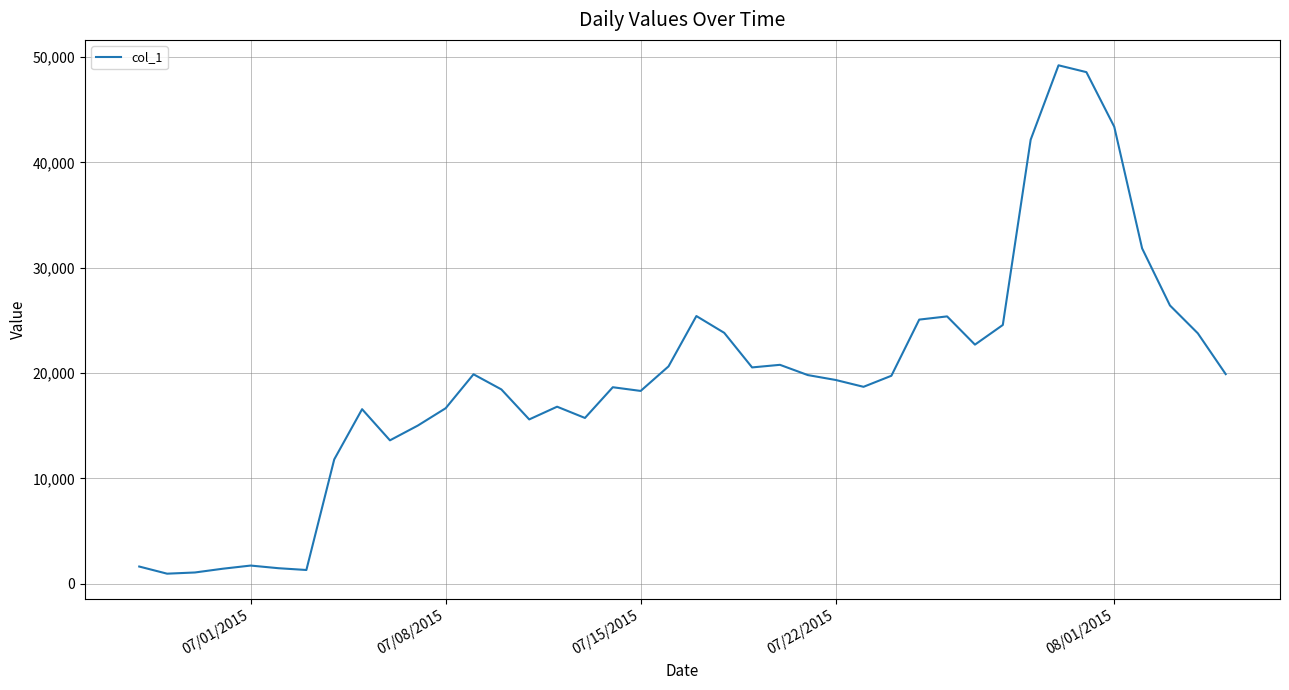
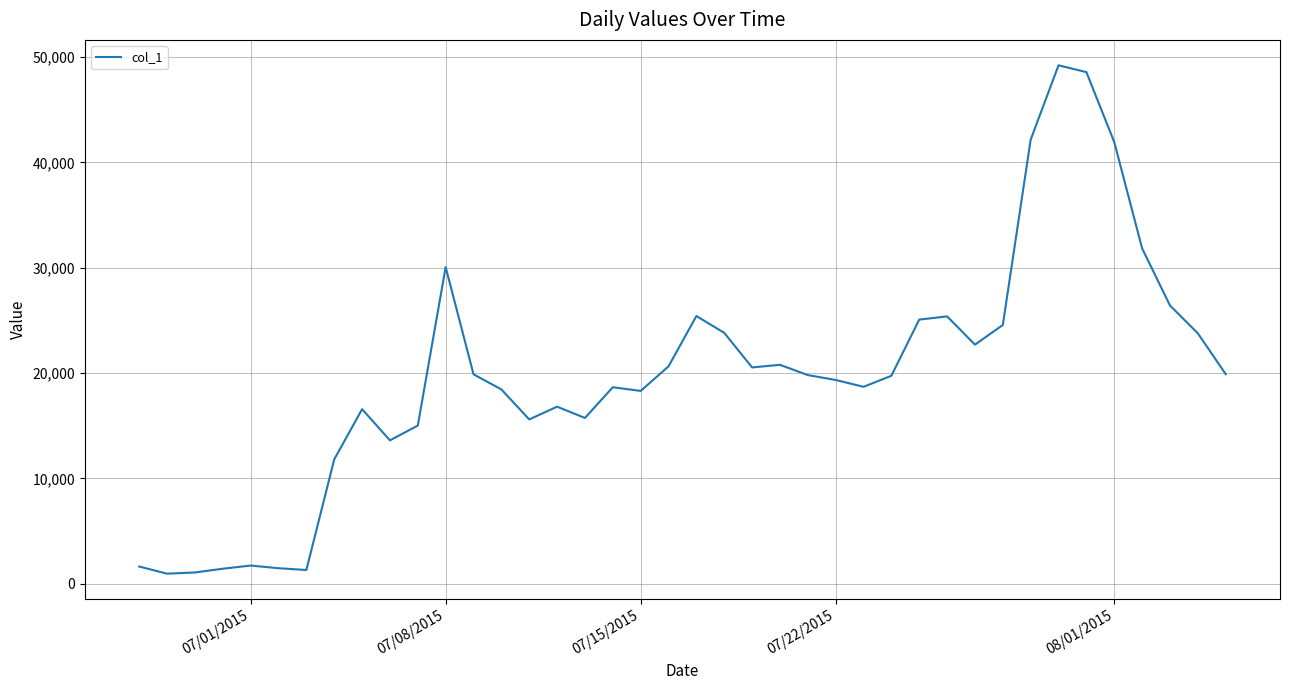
07/08/2015: 16,700 -> 30,100
08/01/2015: 43,400 -> 41,900
